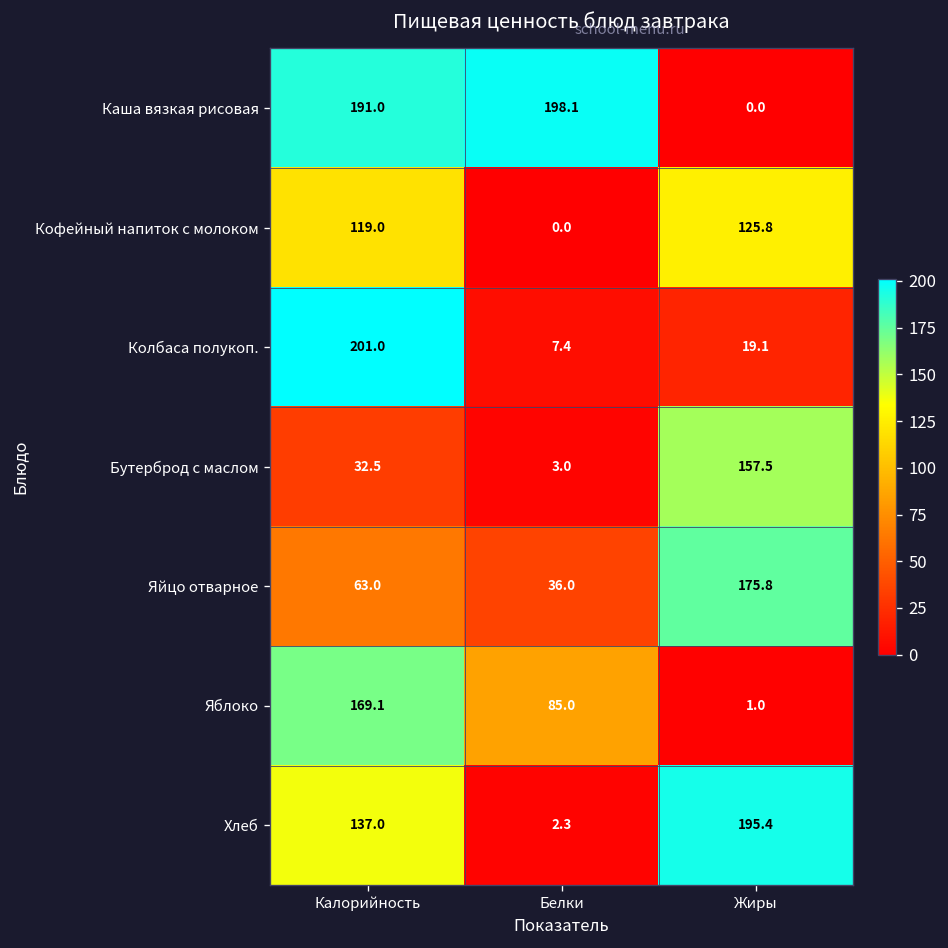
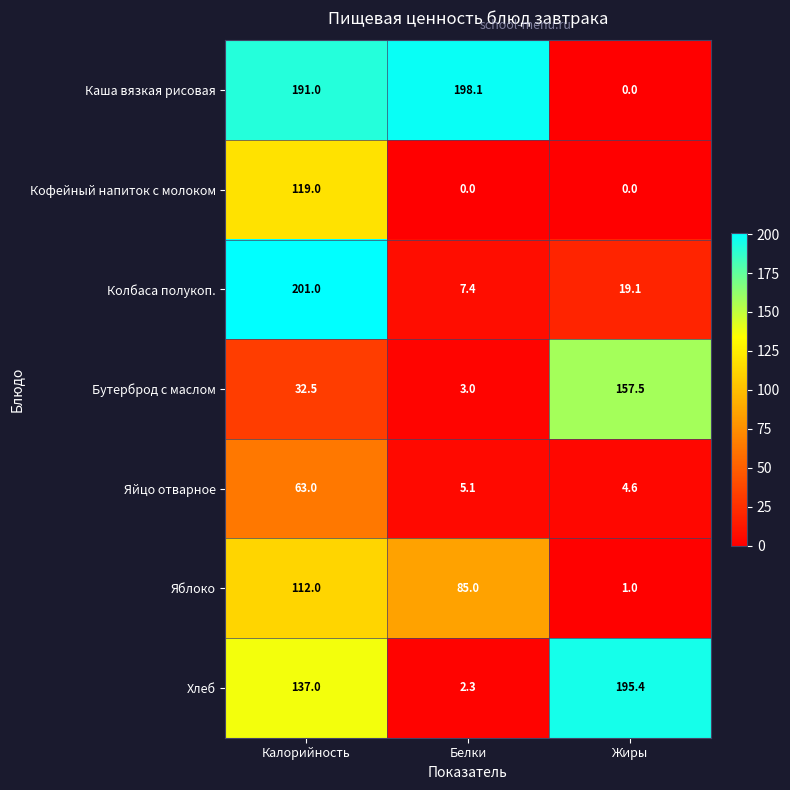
Кофейный напиток с молоком, Жиры: 125.8 -> 0.0
Яйцо отварное, Белки: 36.0 -> 5.1
Яйцо отварное, Жиры: 175.8 -> 4.6
Яблоко, Калорийность: 169.1 -> 112.0
